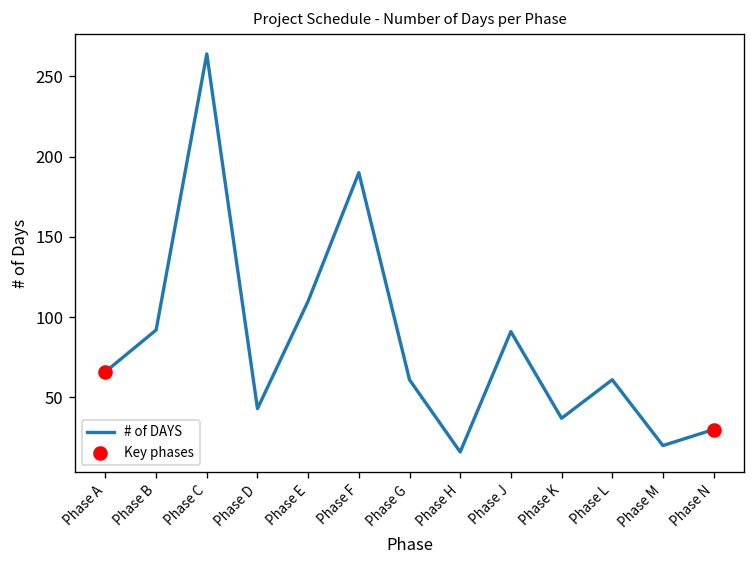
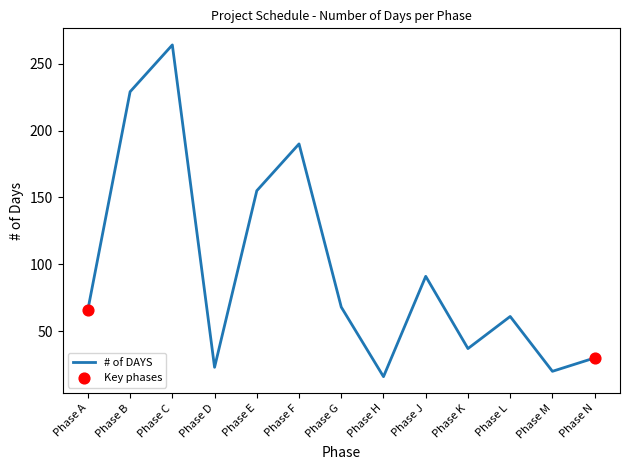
# of DAYS, Phase B: 92 -> 229
# of DAYS, Phase D: 43 -> 23
# of DAYS, Phase E: 110 -> 155
# of DAYS, Phase G: 61 -> 68
